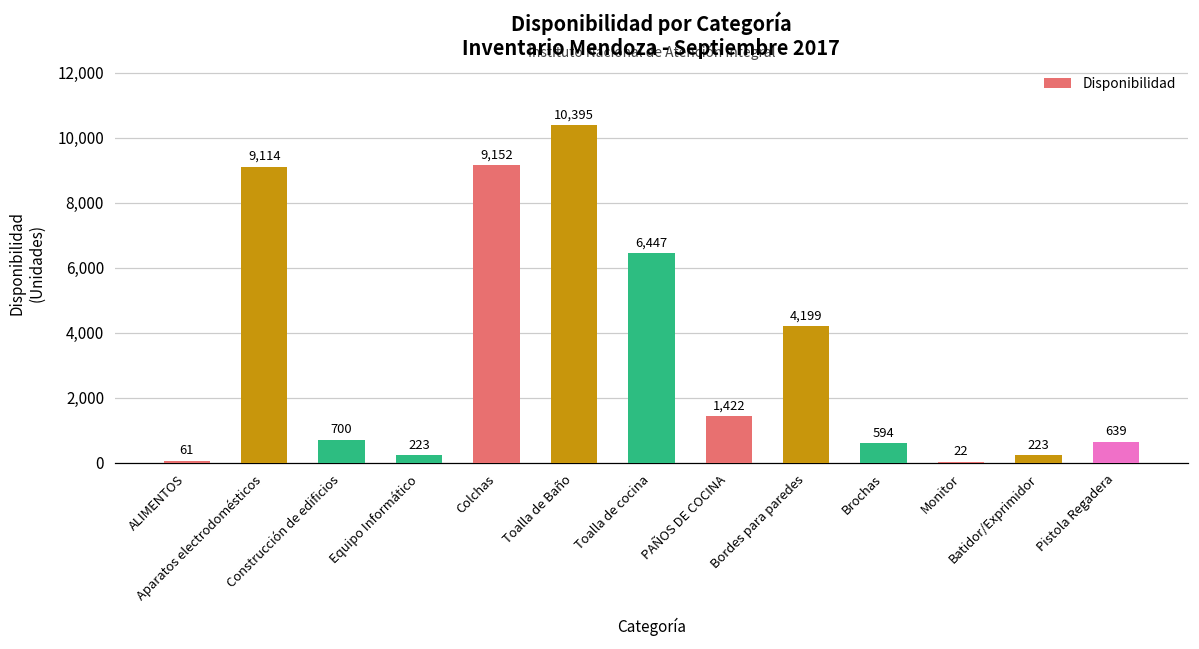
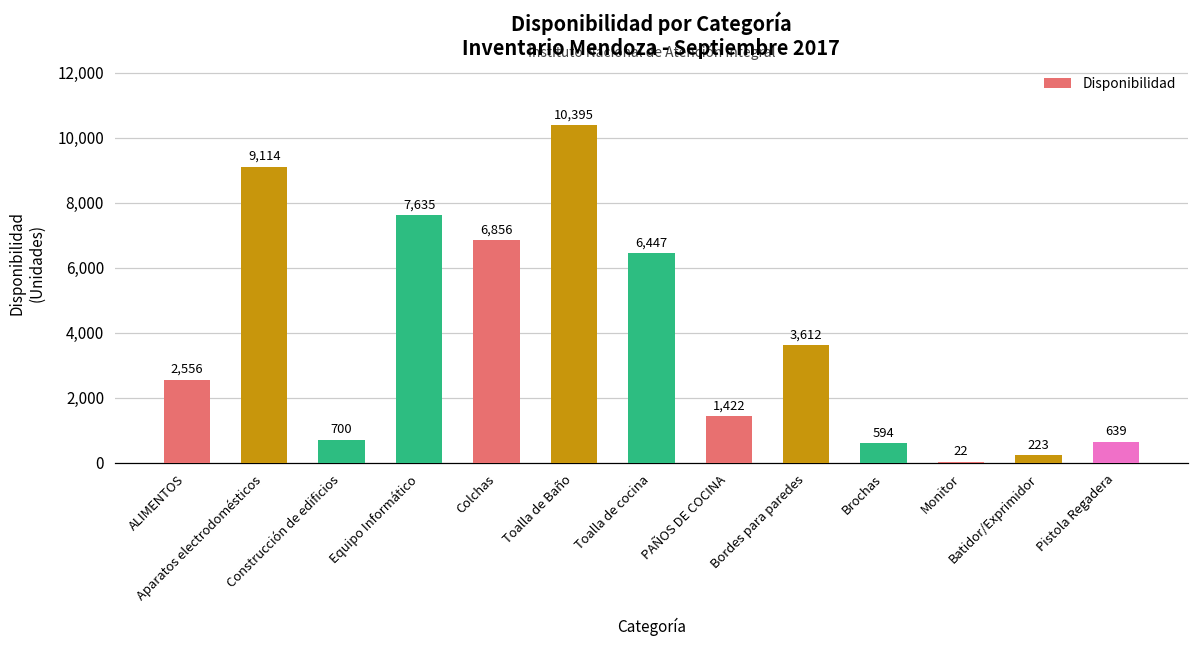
ALIMENTOS: 61 -> 2,556
Equipo Informático: 223 -> 7,635
Colchas: 9,152 -> 6,856
Bordes para paredes: 4,199 -> 3,612
